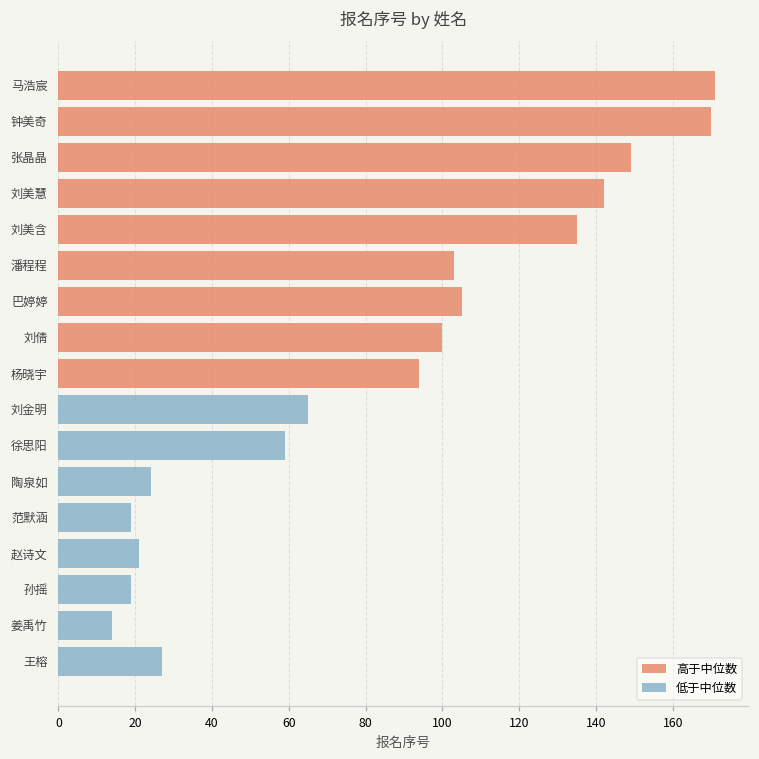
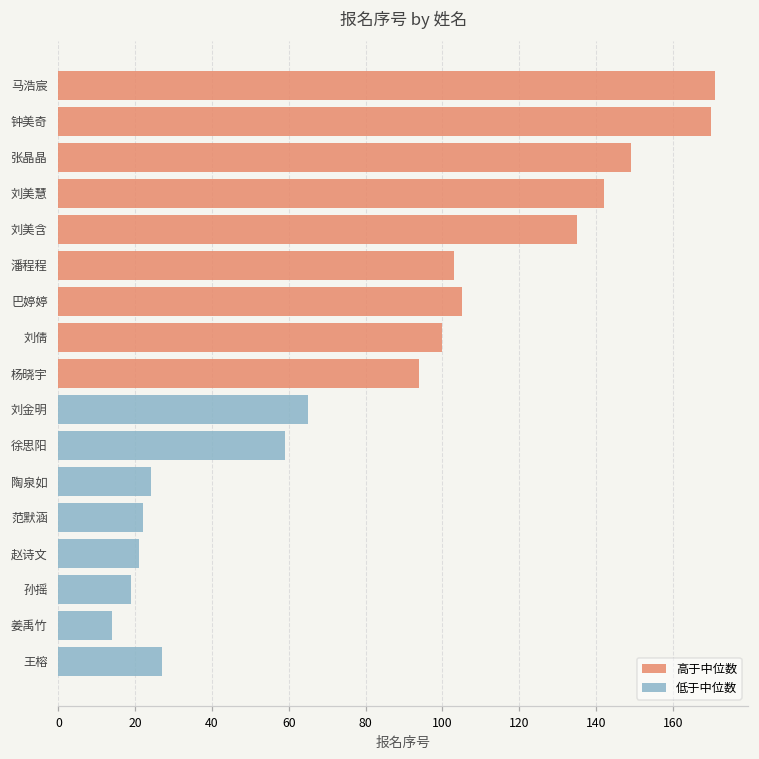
低于中位数, 范默涵: 19 -> 22
